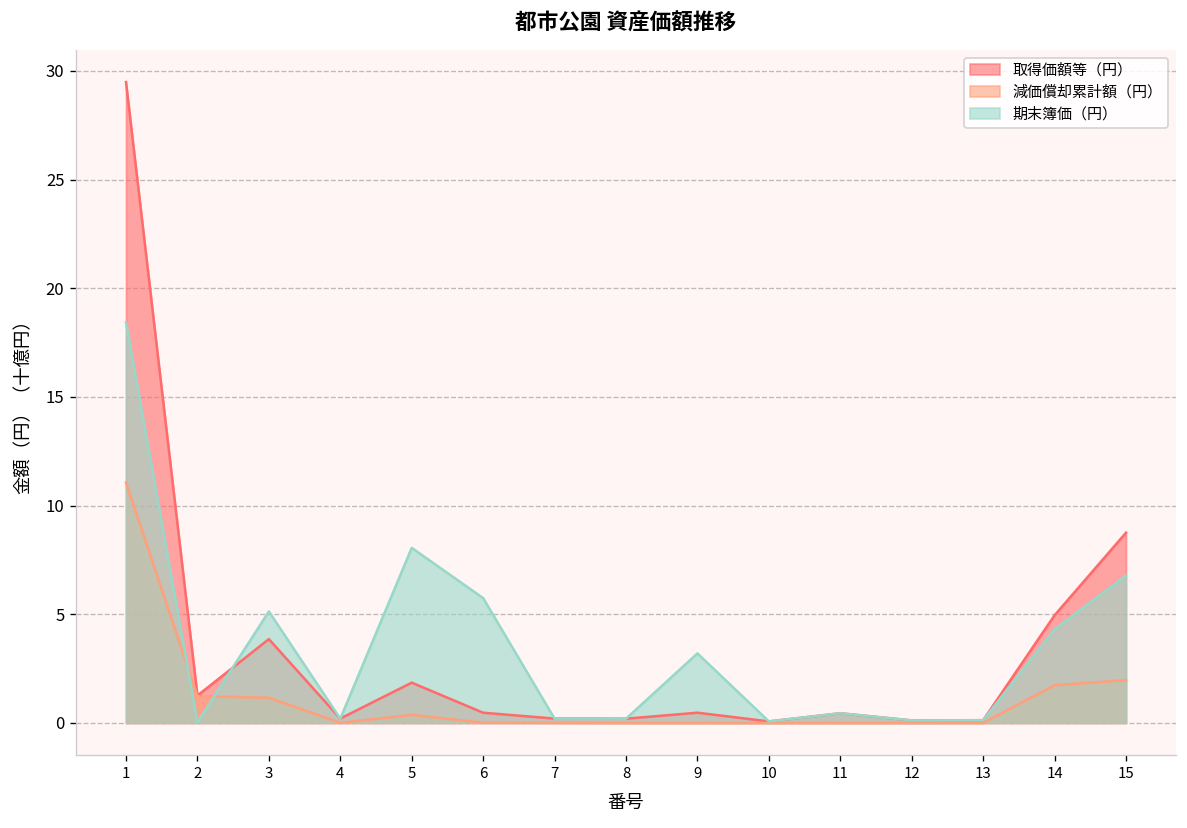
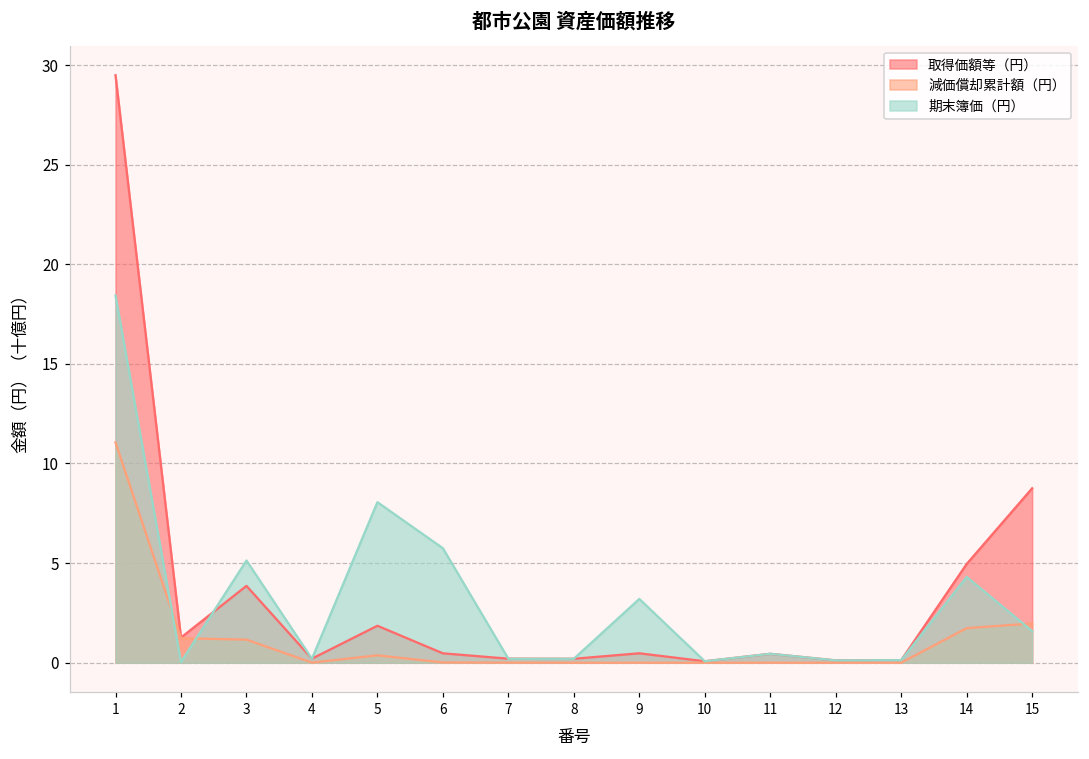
期末簿価（円）, 15: 6.8 -> 1.6
